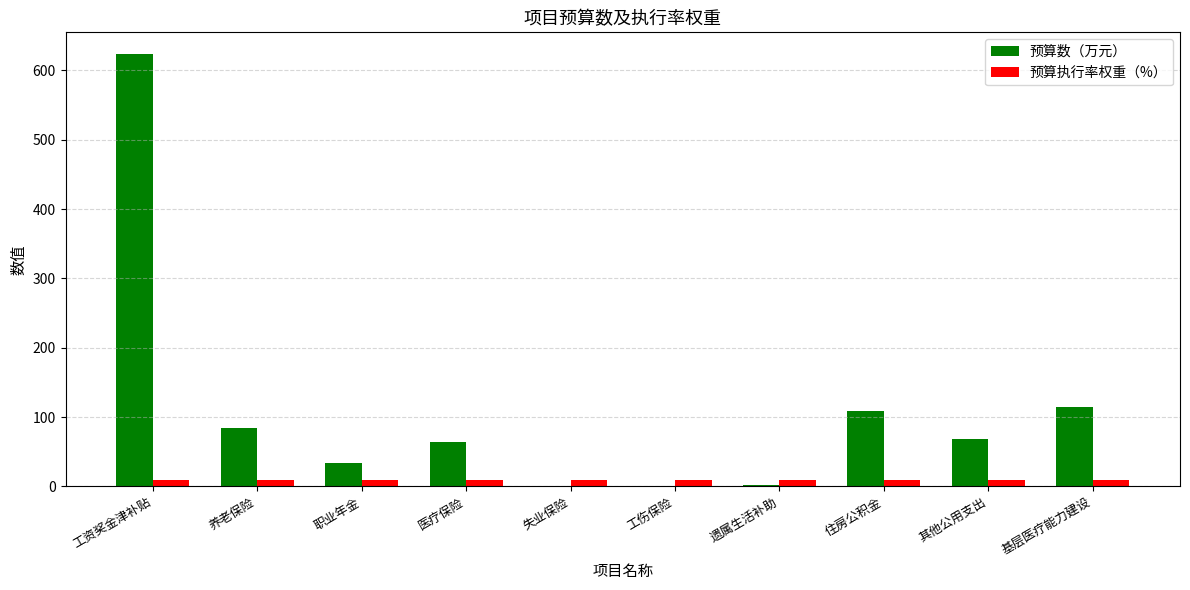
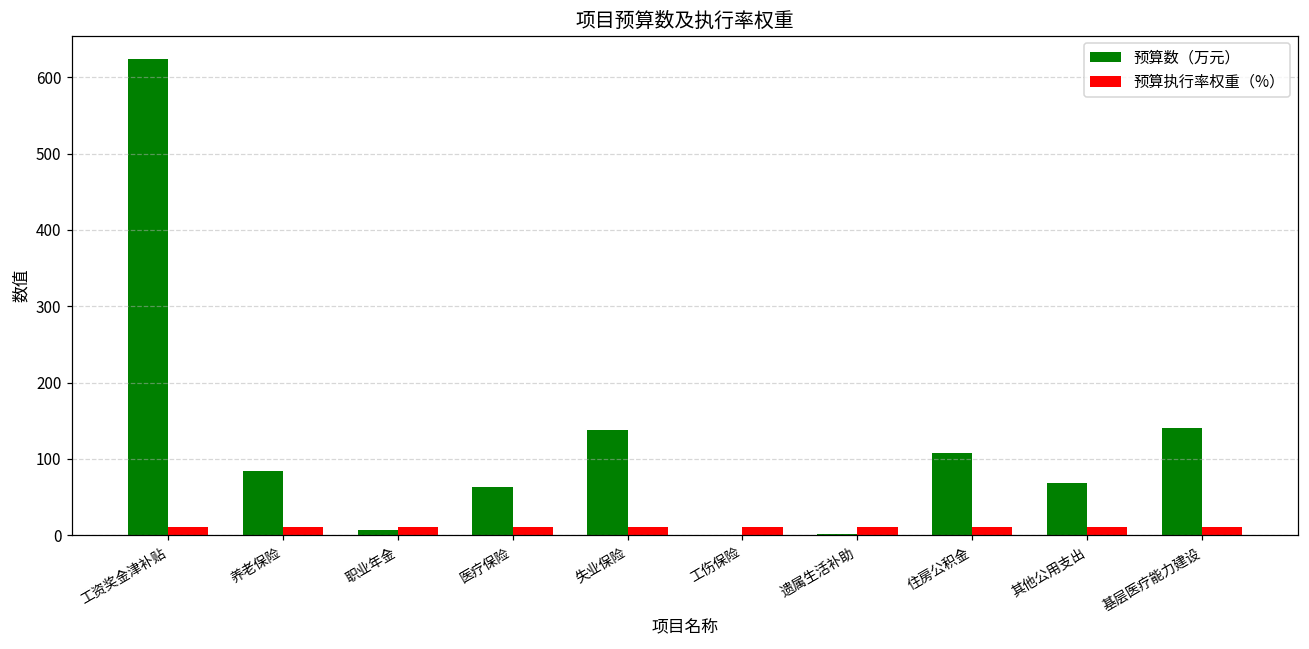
预算数（万元）, 职业年金: 30 -> 10
预算数（万元）, 失业保险: 0 -> 140
预算数（万元）, 基层医疗能力建设: 110 -> 140
